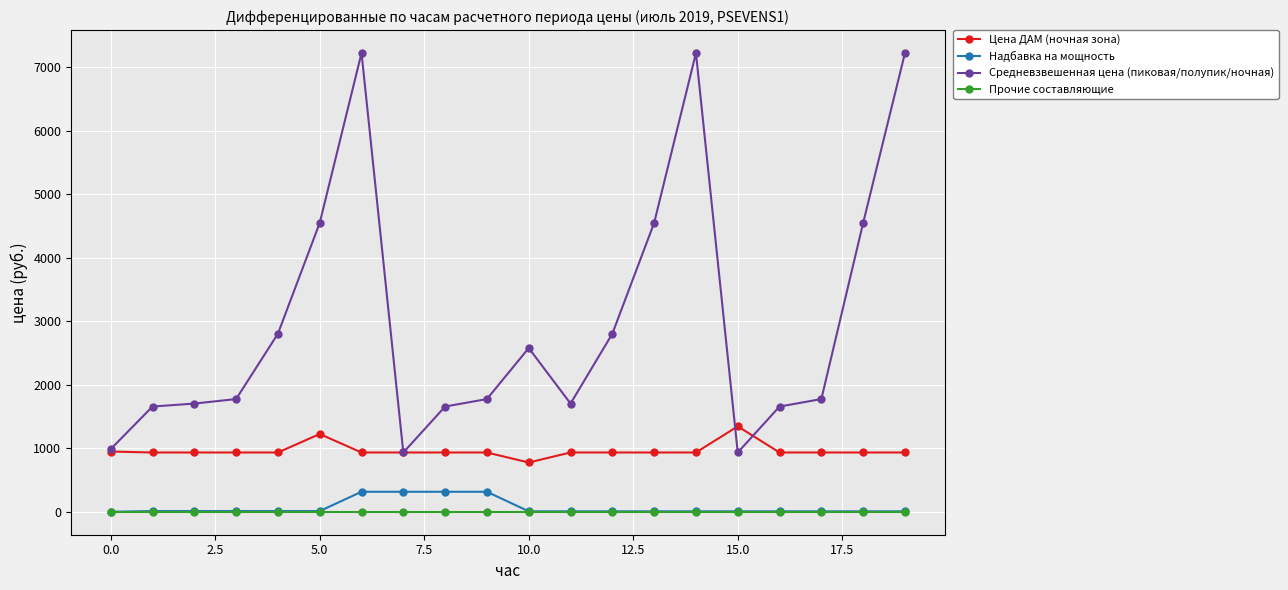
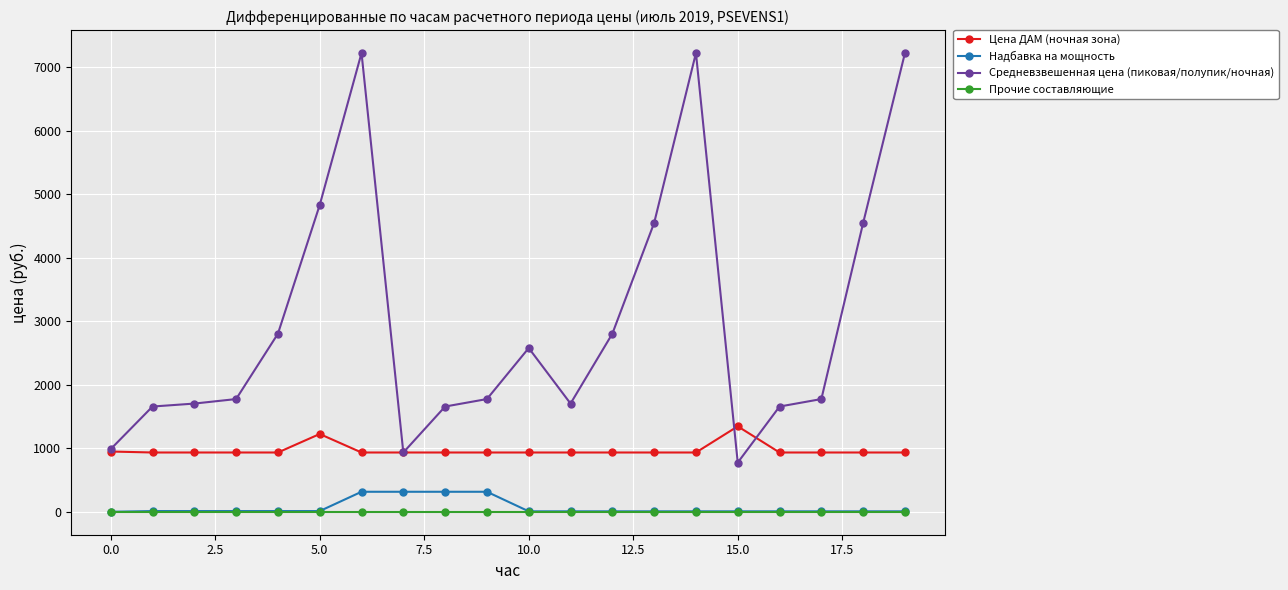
Средневзвешенная цена (пиковая/полупик/ночная), 5.0: 4600 -> 4800
Цена ДАМ (ночная зона), 10.0: 800 -> 900
Средневзвешенная цена (пиковая/полупик/ночная), 15.0: 900 -> 800
